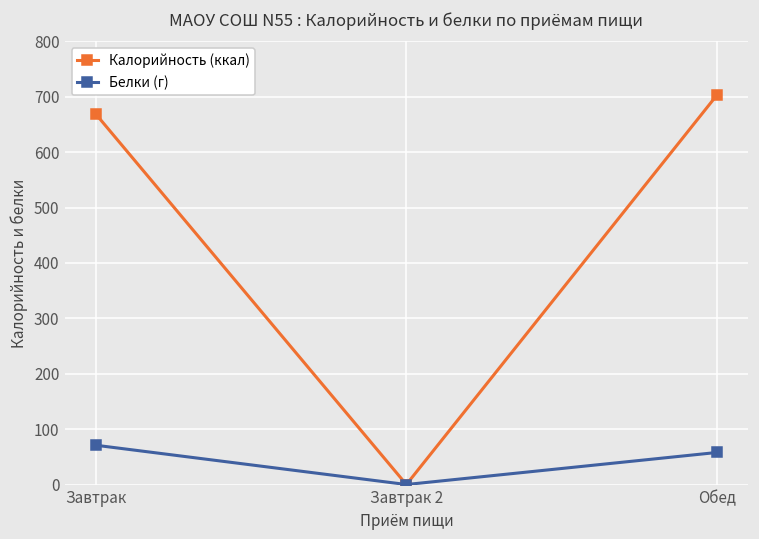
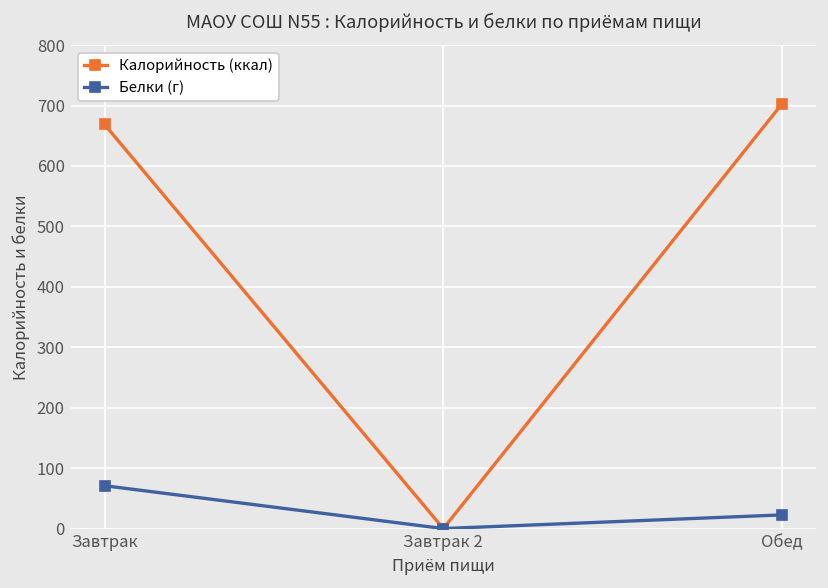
Белки (г), Обед: 60 -> 20
